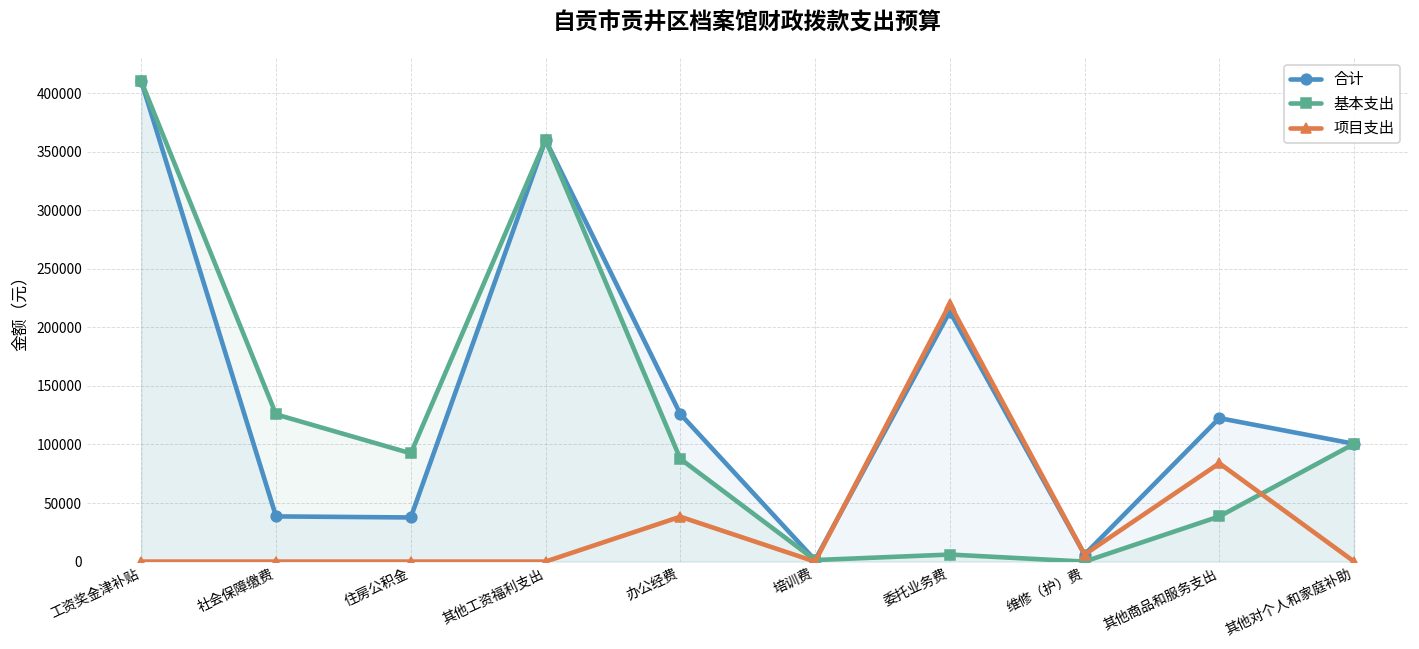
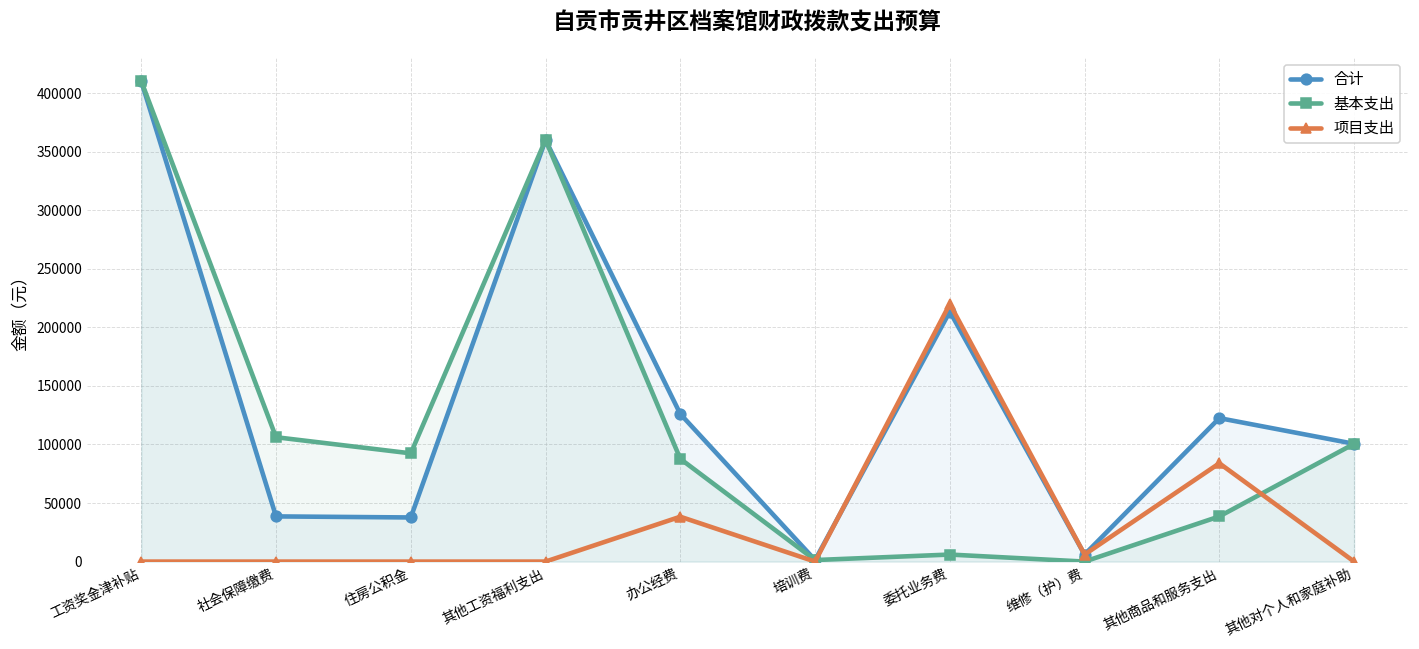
基本支出, 社会保障缴费: 126000 -> 106000
